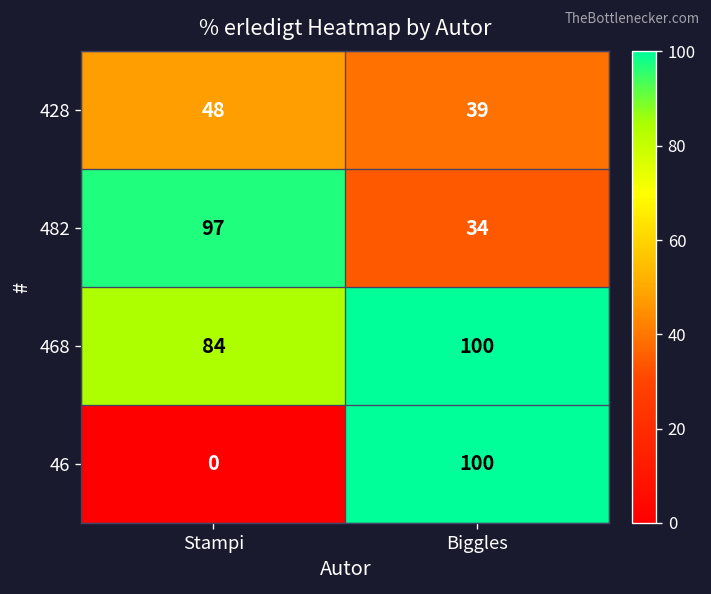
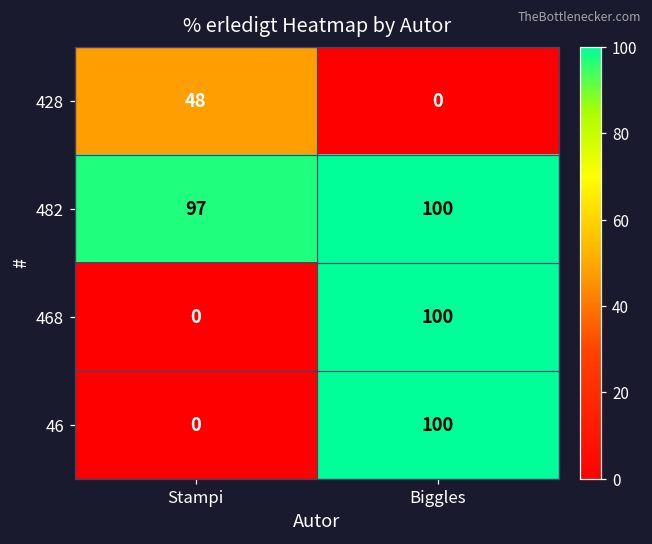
428, Biggles: 39 -> 0
482, Biggles: 34 -> 100
468, Stampi: 84 -> 0
